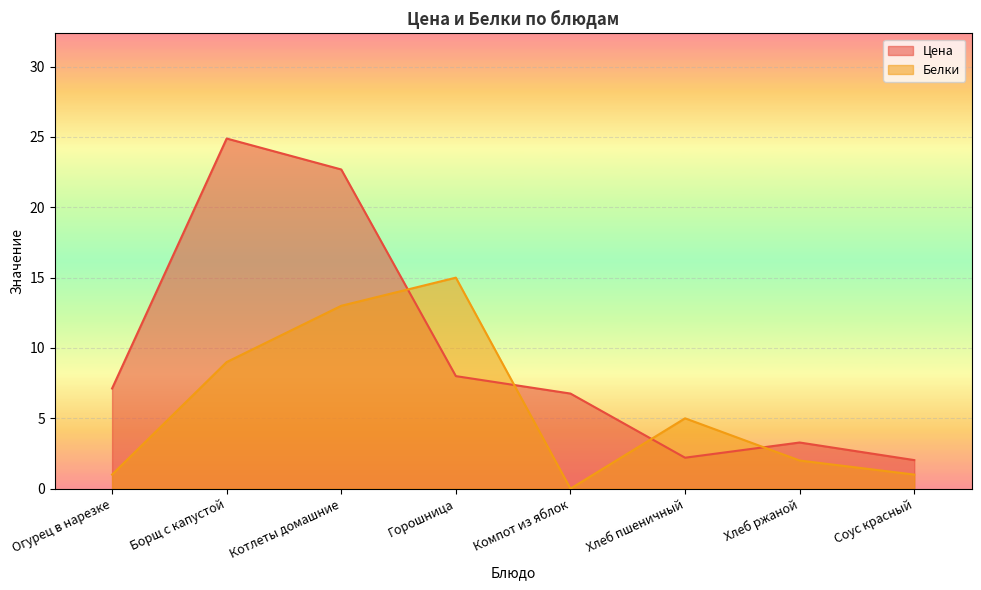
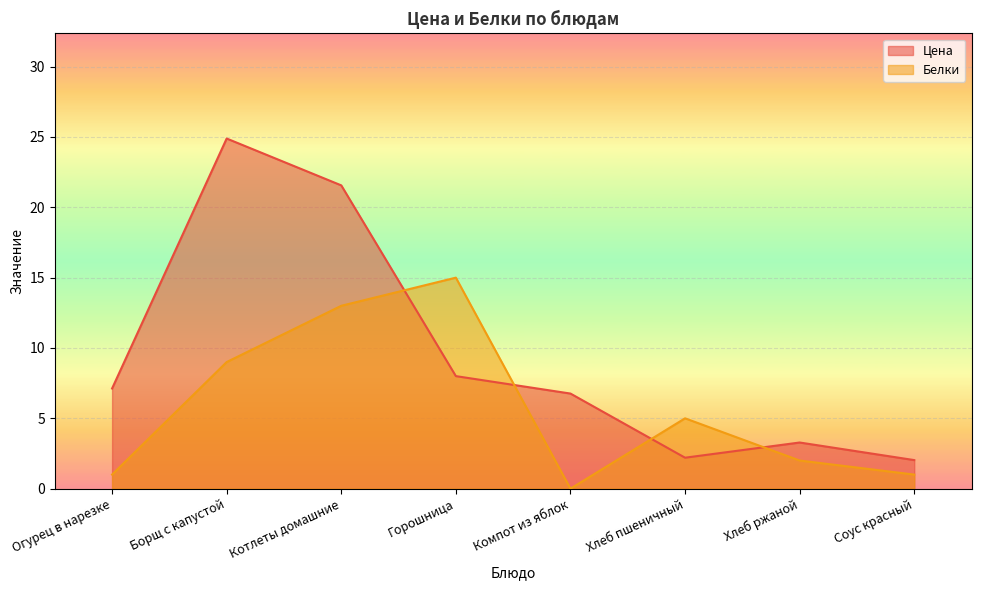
Цена, Котлеты домашние: 22.7 -> 21.6
